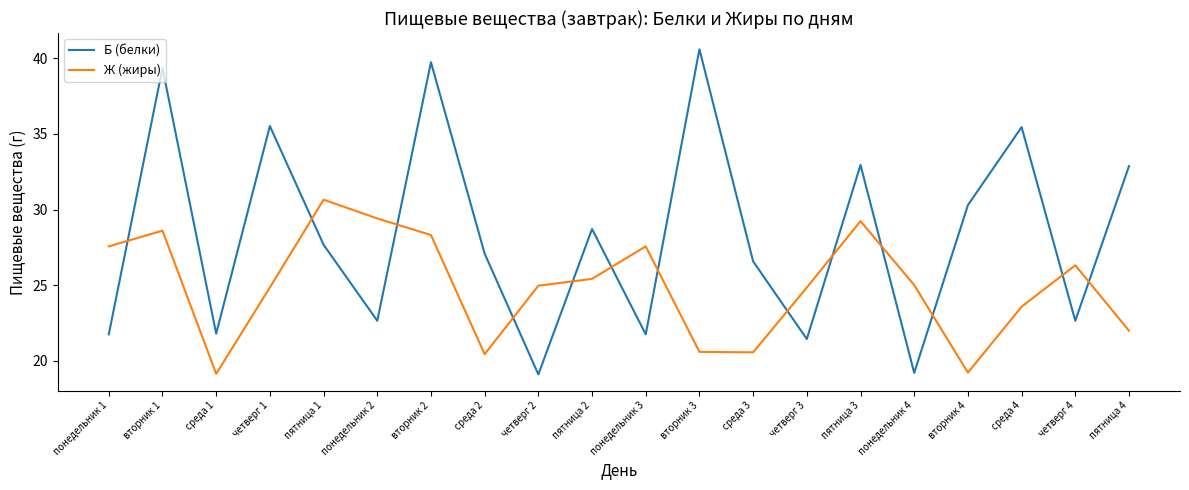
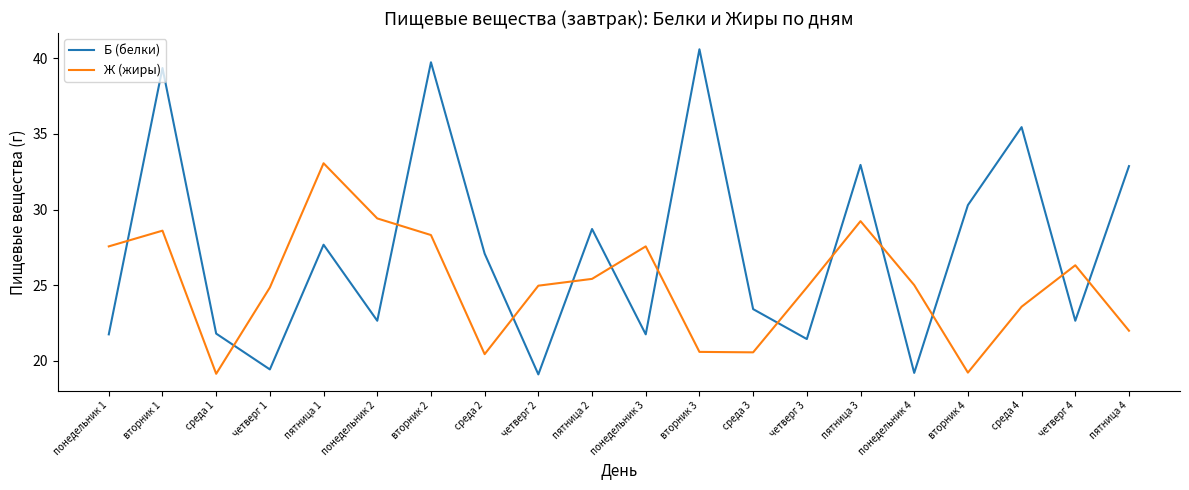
Б (белки), четверг 1: 35.5 -> 19.4
Ж (жиры), пятница 1: 30.7 -> 33.1
Б (белки), среда 3: 26.6 -> 23.4
